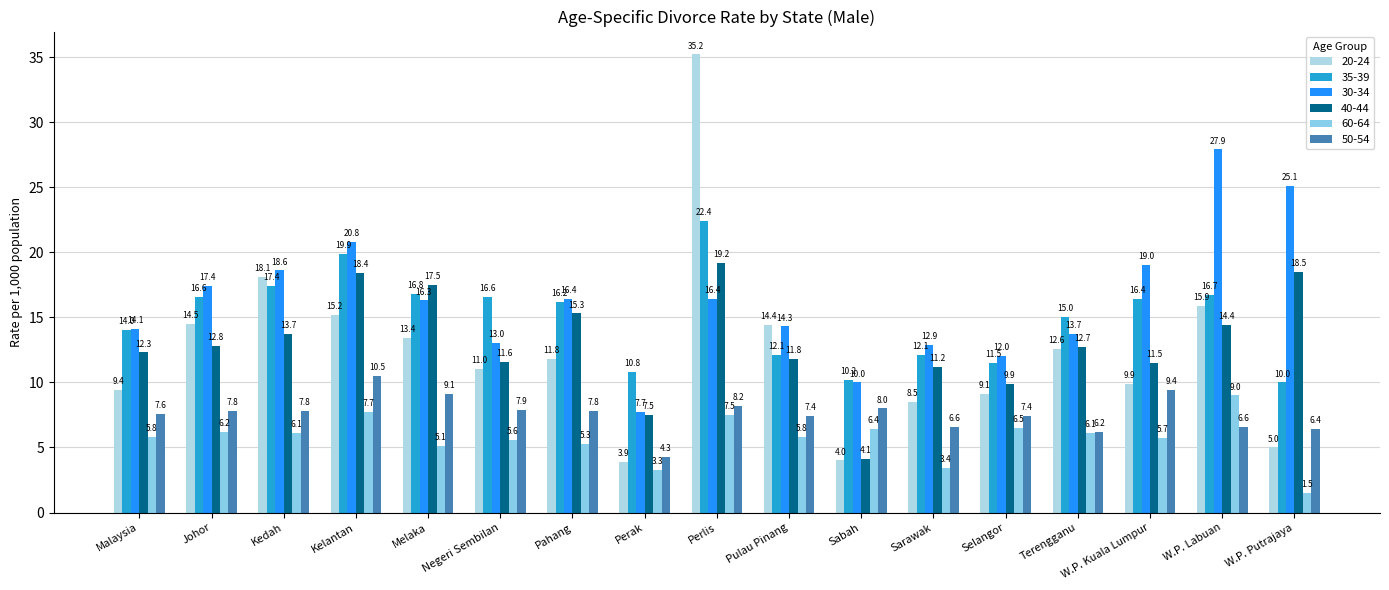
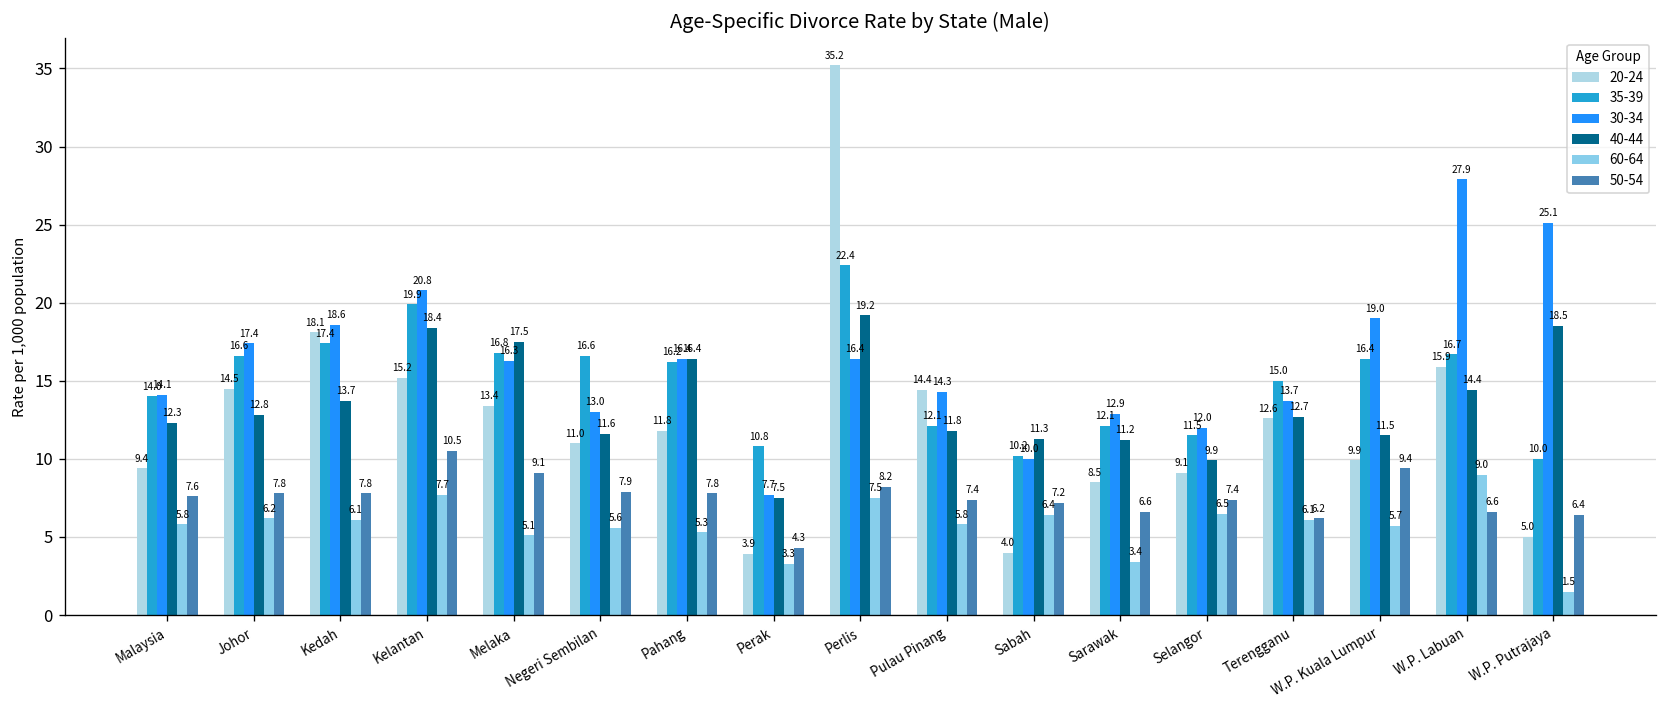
40-44, Pahang: 15.3 -> 16.4
40-44, Sabah: 4.1 -> 11.3
50-54, Sabah: 8.0 -> 7.2
